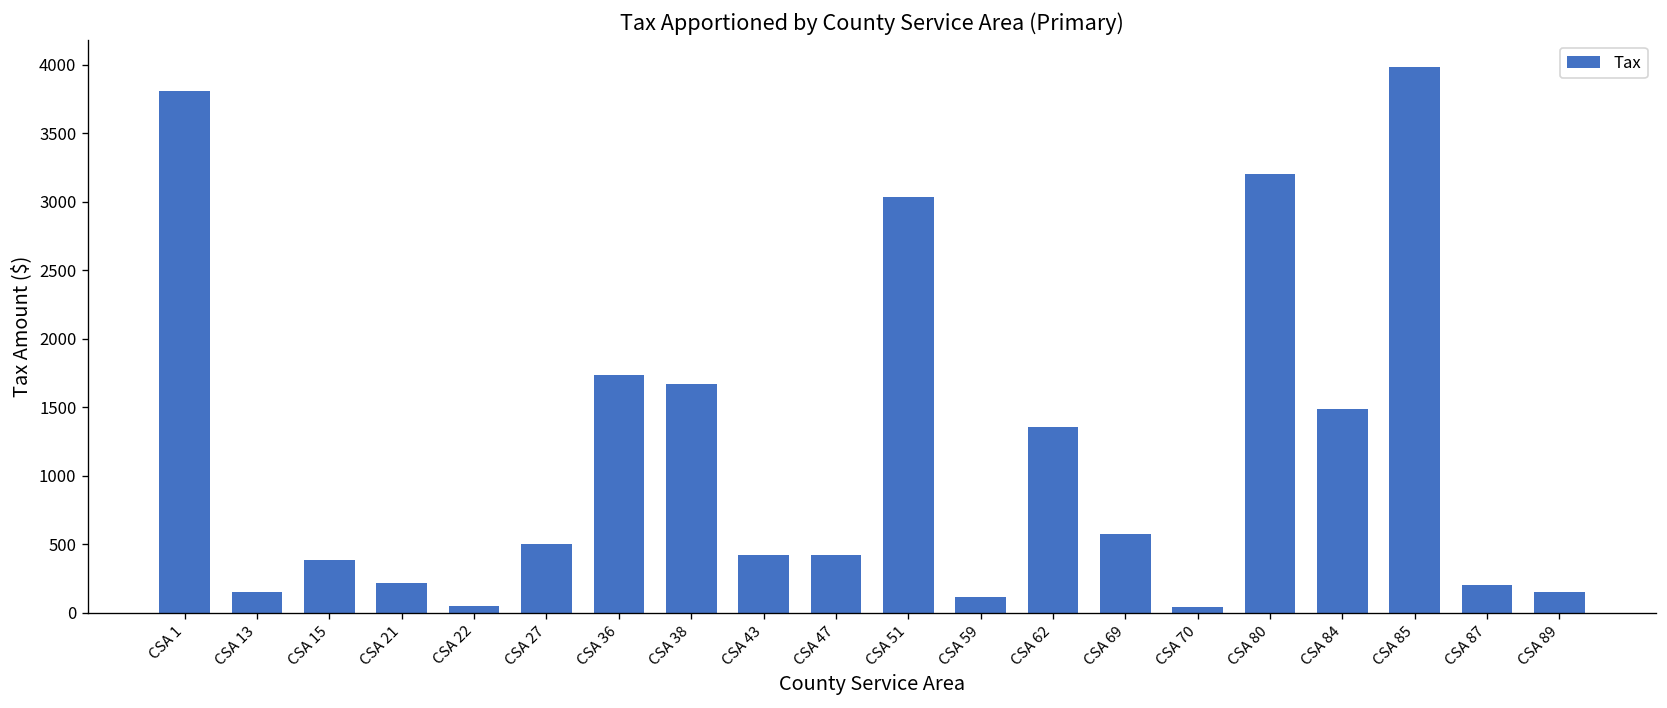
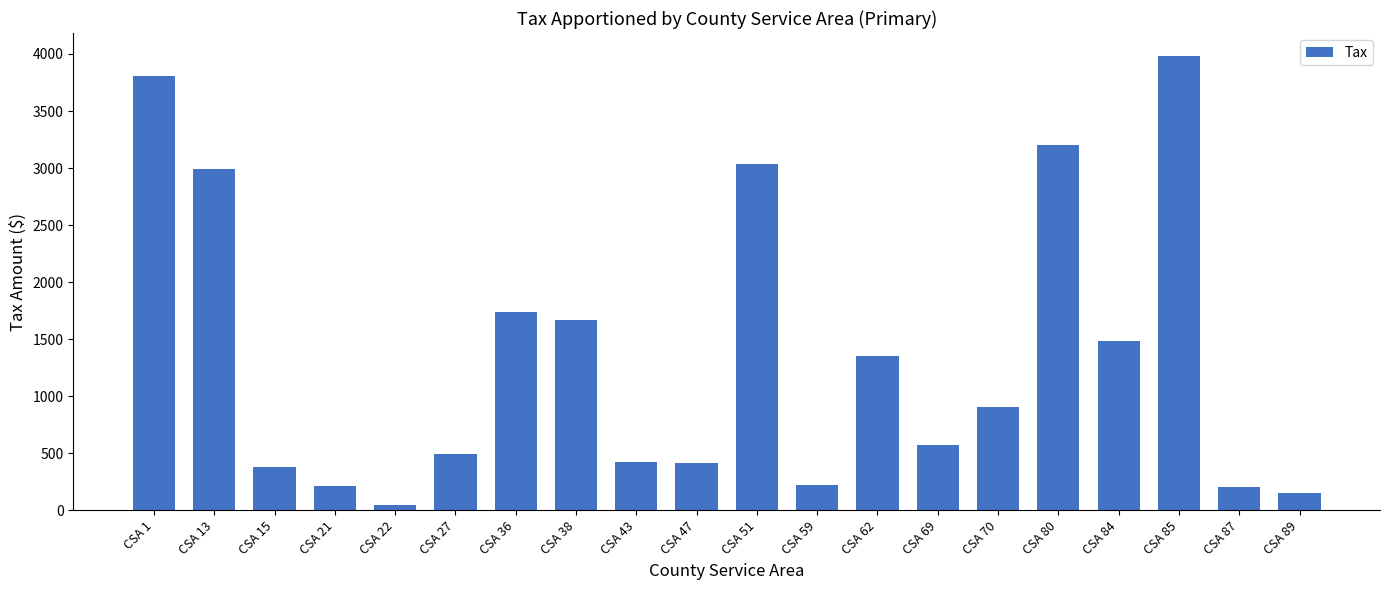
CSA 13: 150 -> 2990
CSA 59: 110 -> 220
CSA 70: 40 -> 910
